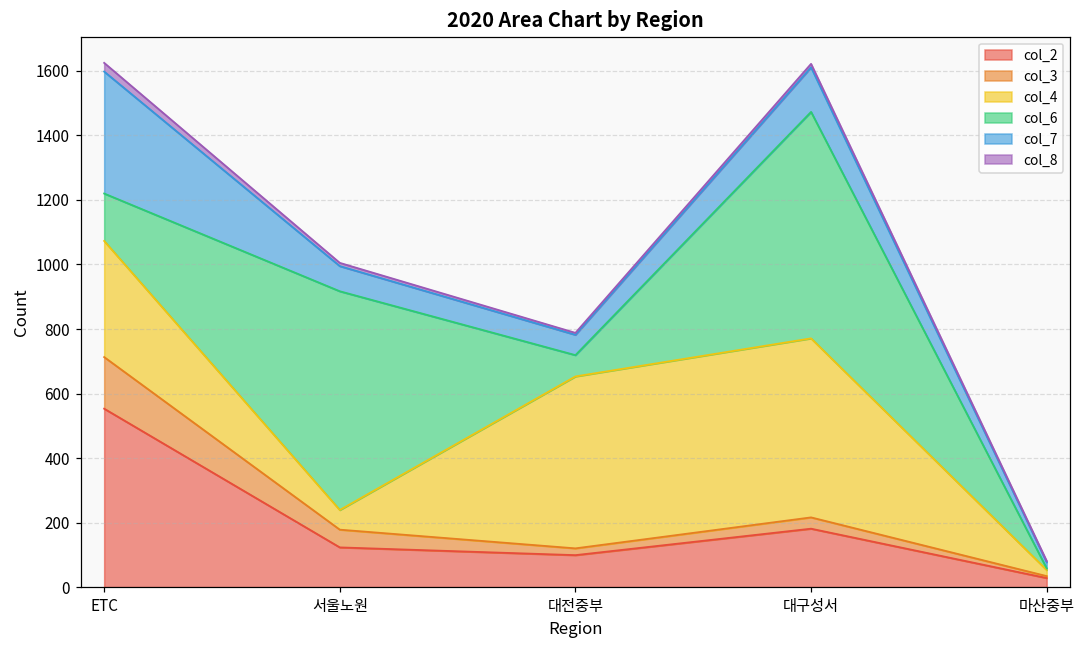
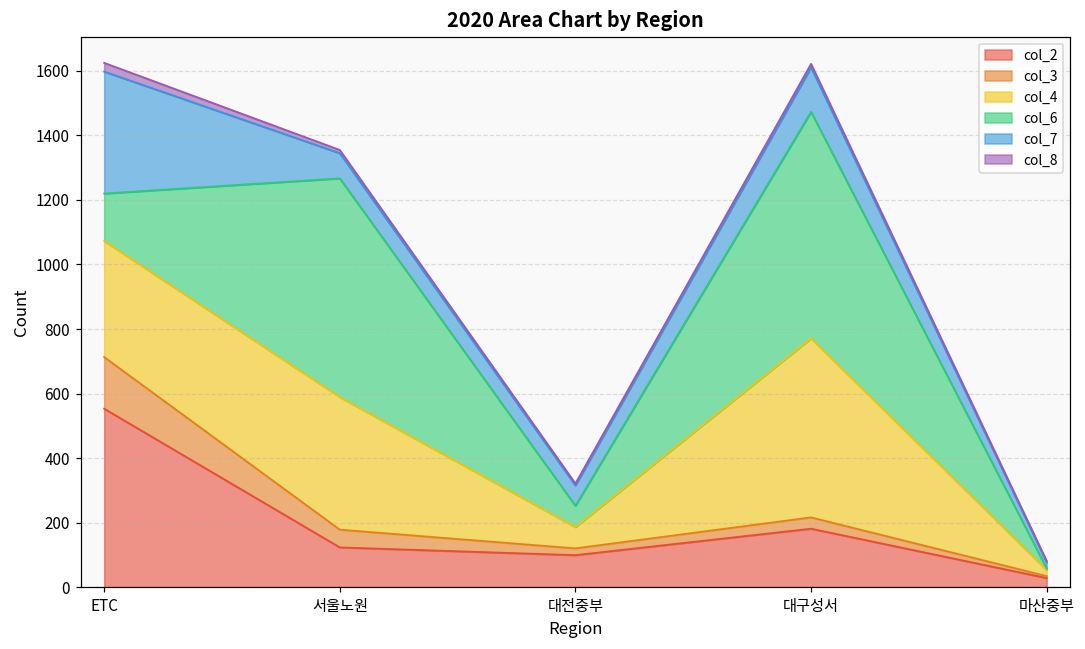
col_4, 서울노원: 60 -> 410
col_4, 대전중부: 530 -> 70
